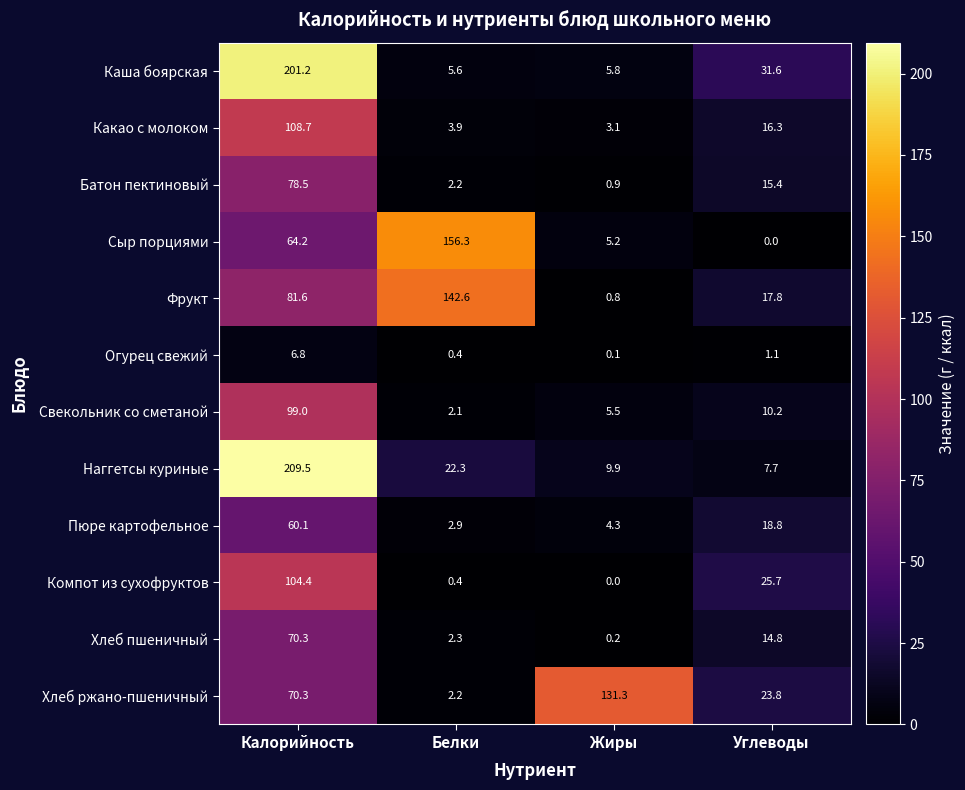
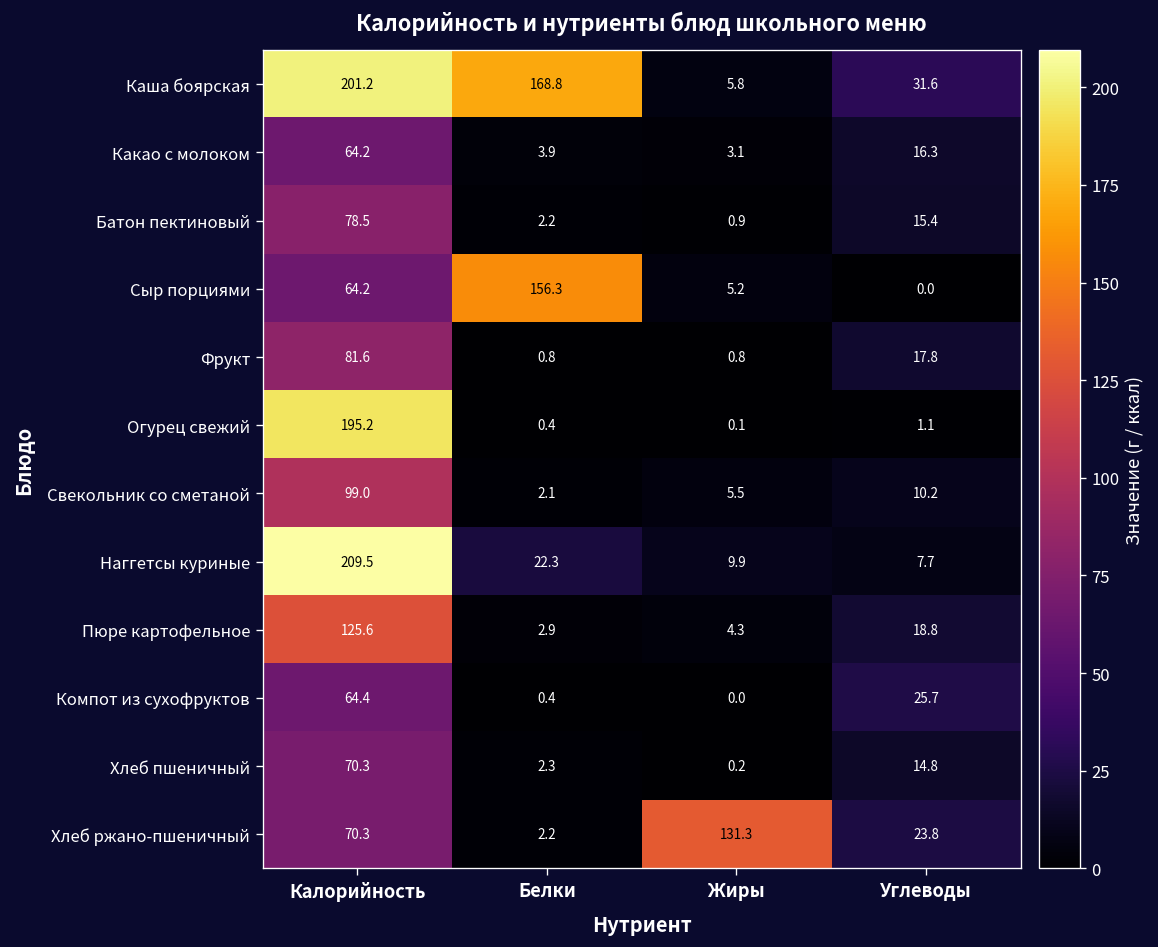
Каша боярская, Белки: 5.6 -> 168.8
Какао с молоком, Калорийность: 108.7 -> 64.2
Фрукт, Белки: 142.6 -> 0.8
Огурец свежий, Калорийность: 6.8 -> 195.2
Пюре картофельное, Калорийность: 60.1 -> 125.6
Компот из сухофруктов, Калорийность: 104.4 -> 64.4
